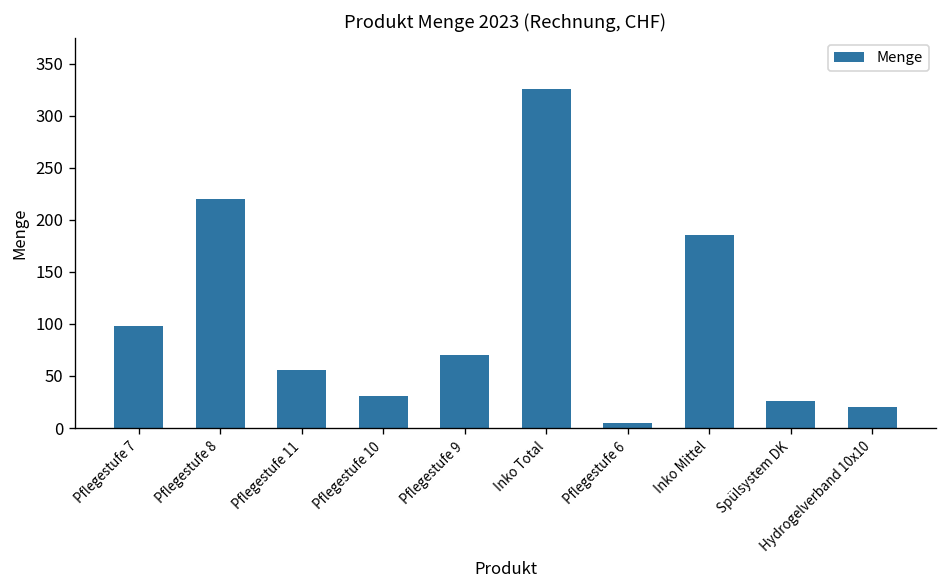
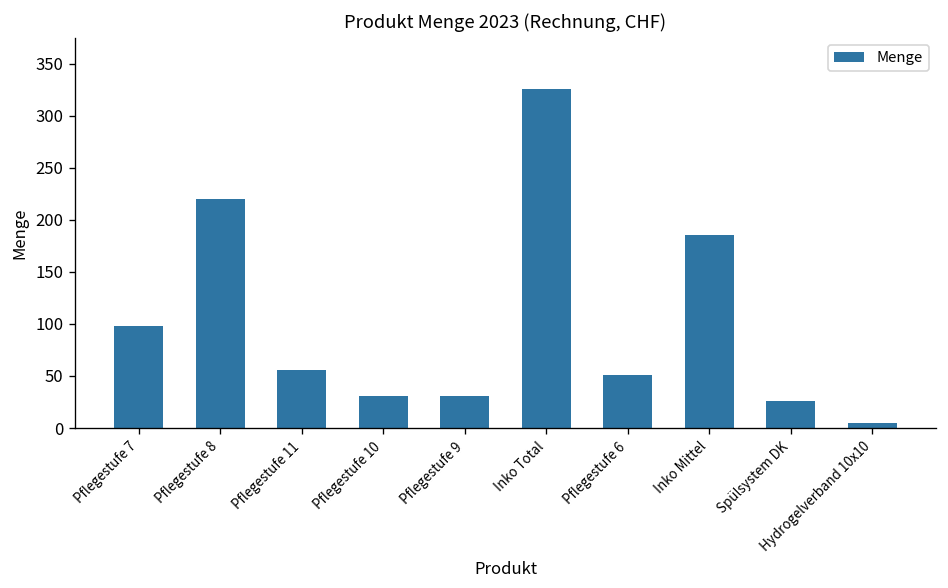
Pflegestufe 9: 70 -> 30
Pflegestufe 6: 10 -> 50
Hydrogelverband 10x10: 20 -> 10
